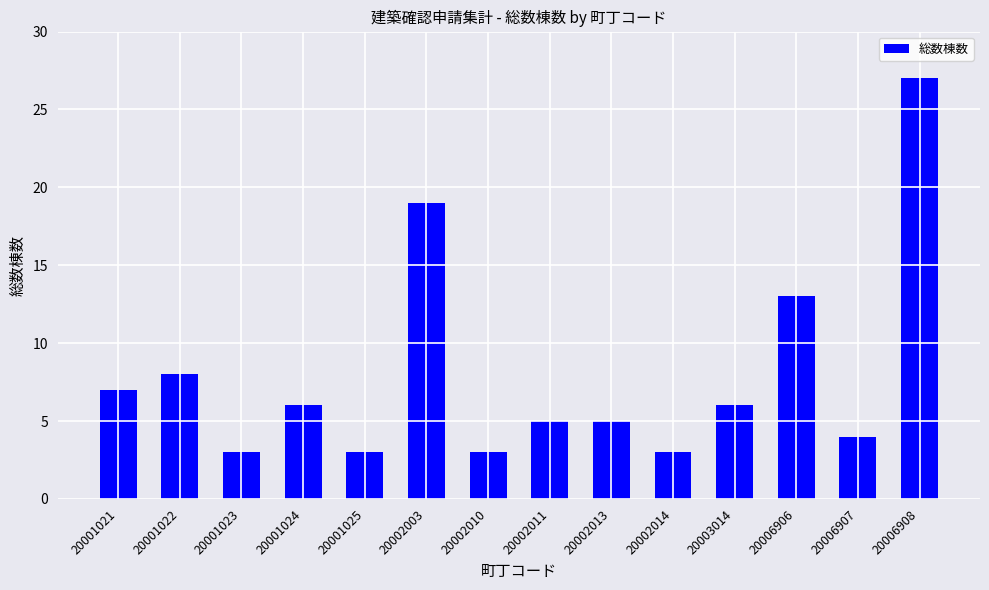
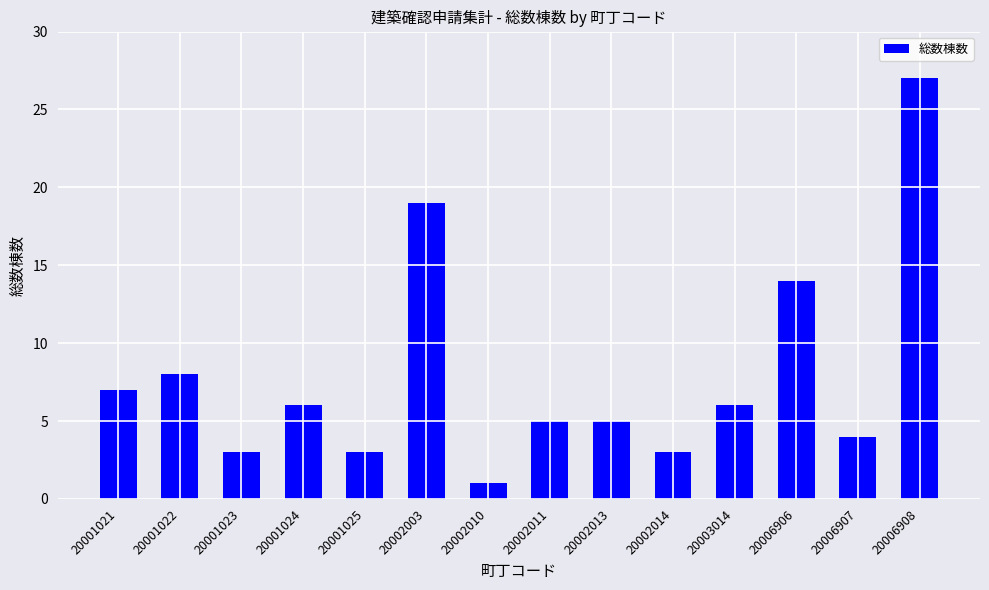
20002010: 3 -> 1
20006906: 13 -> 14
